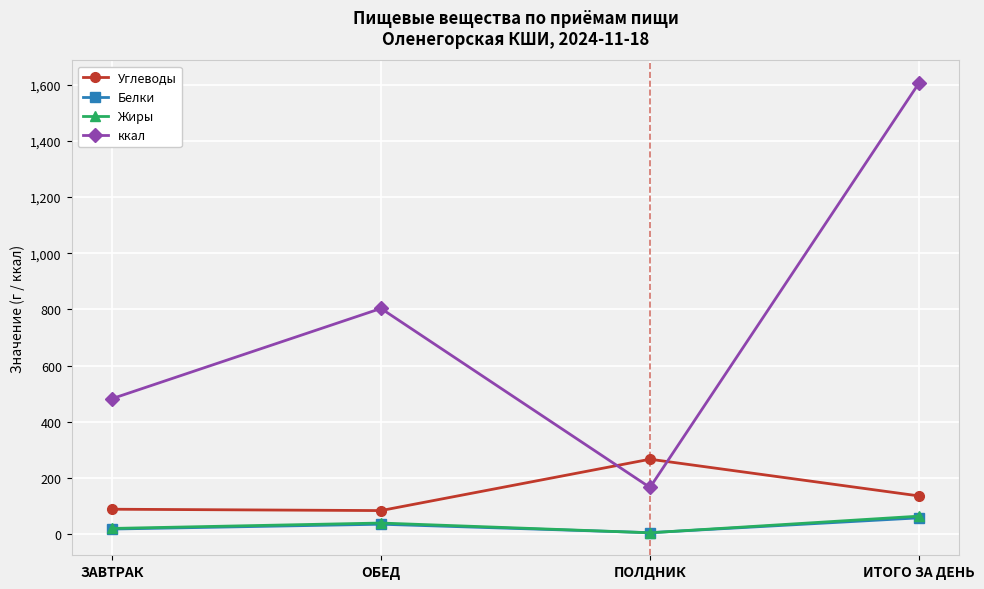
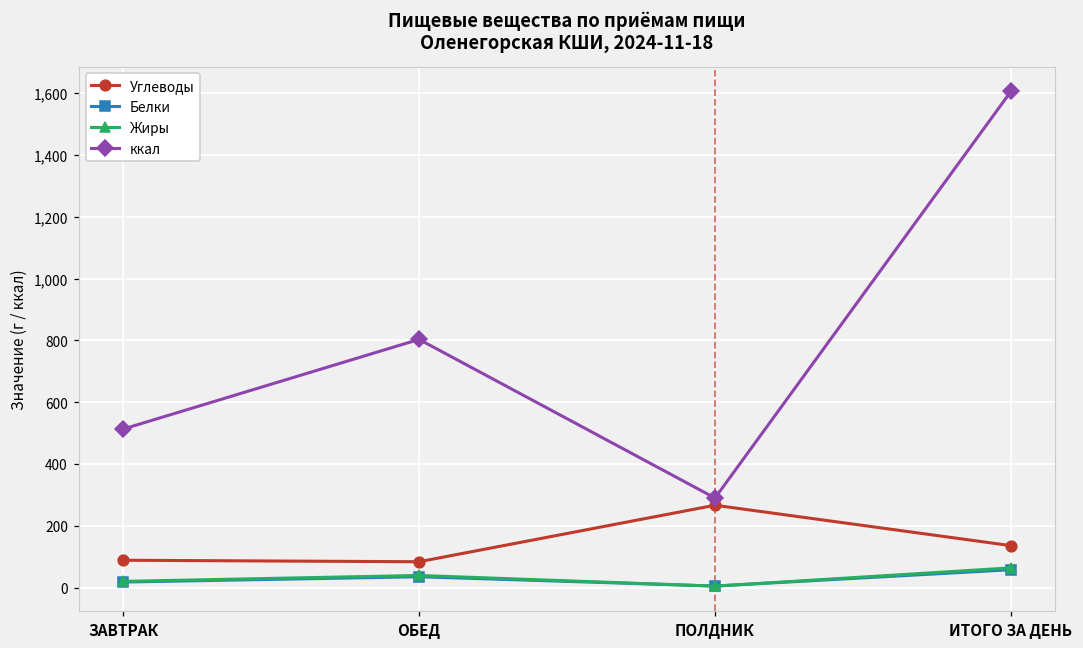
ккал, ЗАВТРАК: 480 -> 510
ккал, ПОЛДНИК: 170 -> 290
